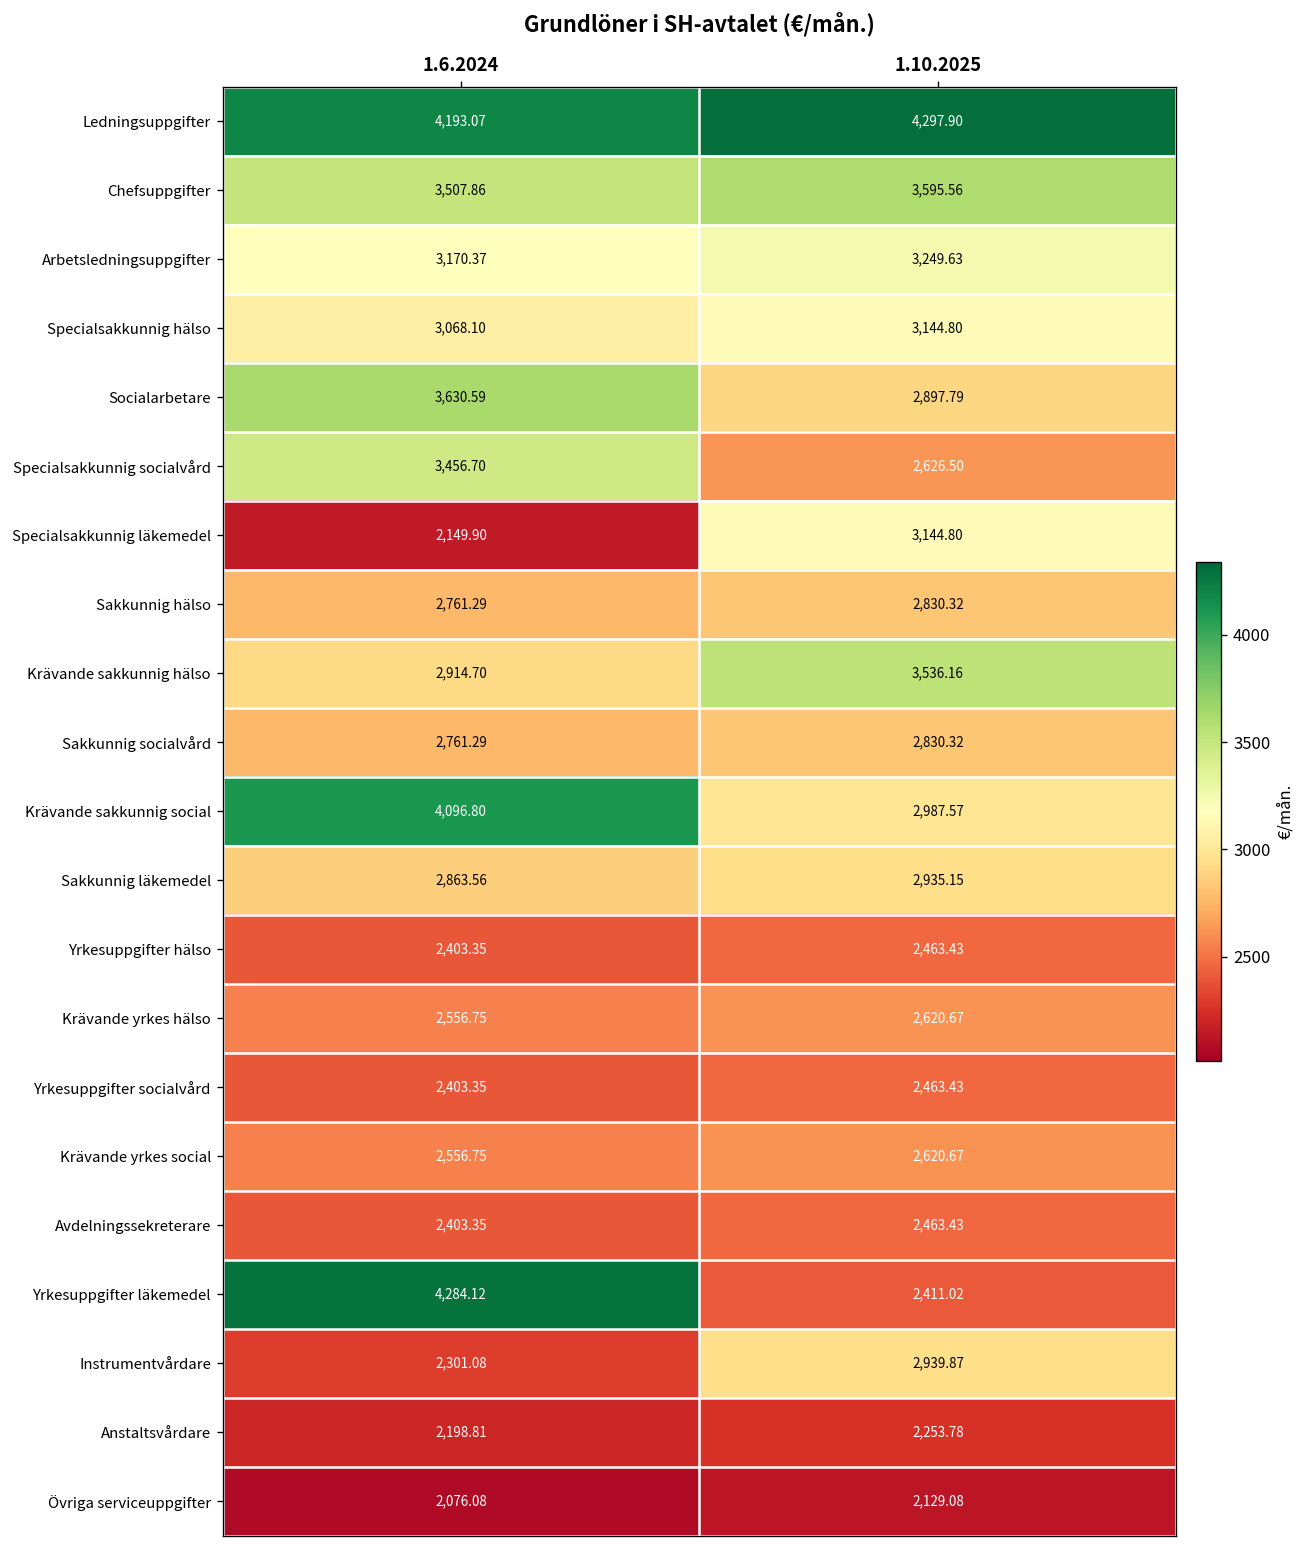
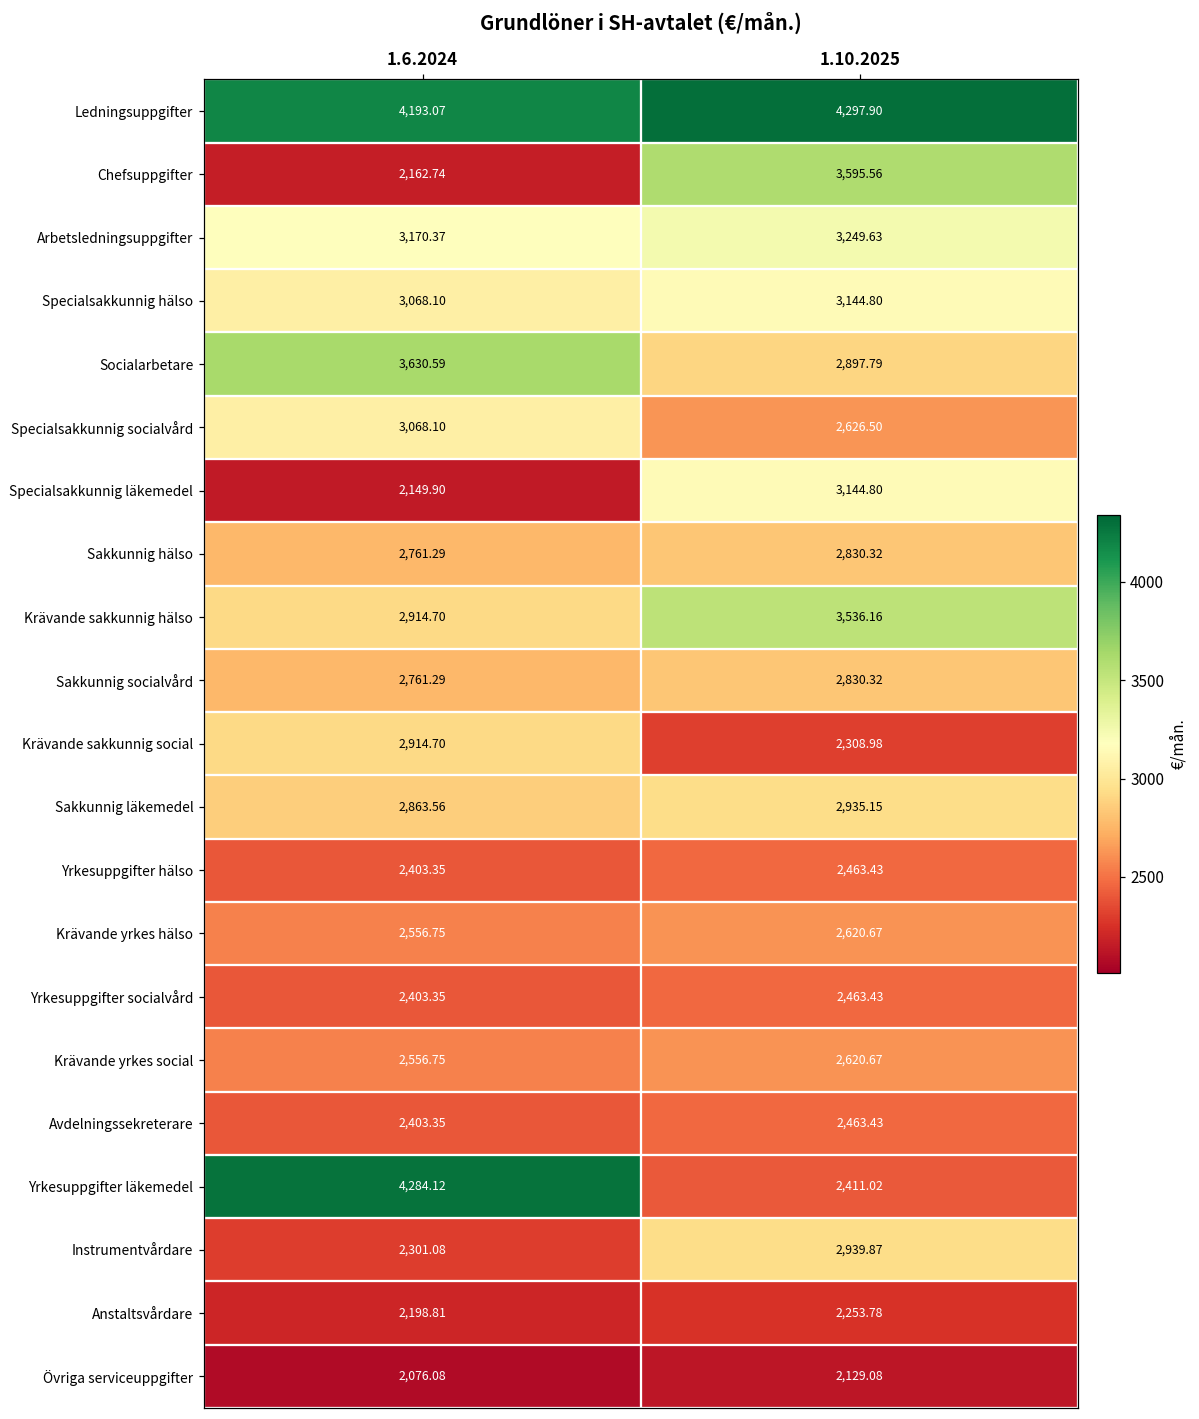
Chefsuppgifter, 1.6.2024: 3,507.86 -> 2,162.74
Specialsakkunnig socialvård, 1.6.2024: 3,456.70 -> 3,068.10
Krävande sakkunnig social, 1.6.2024: 4,096.80 -> 2,914.70
Krävande sakkunnig social, 1.10.2025: 2,987.57 -> 2,308.98
